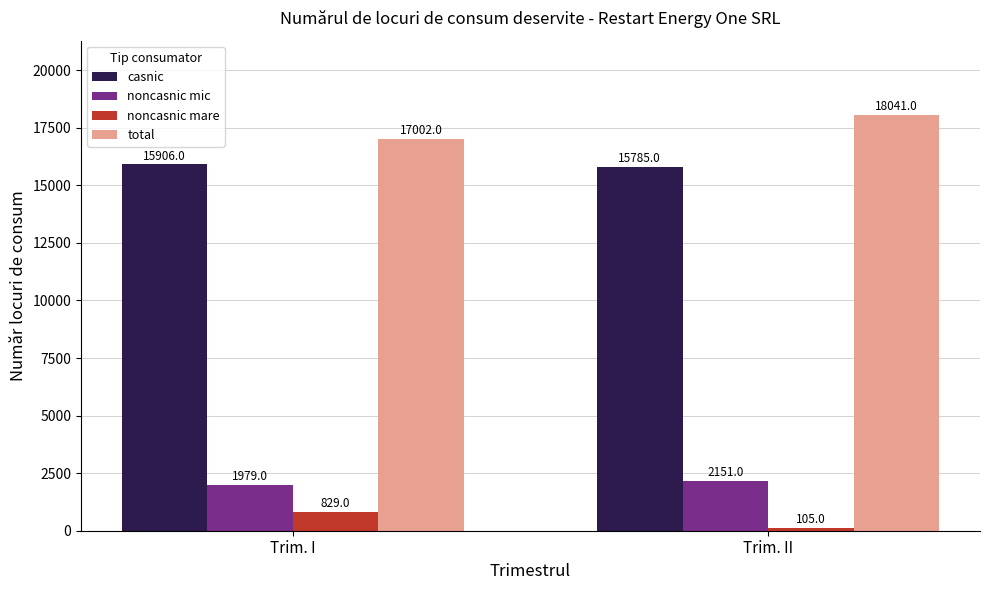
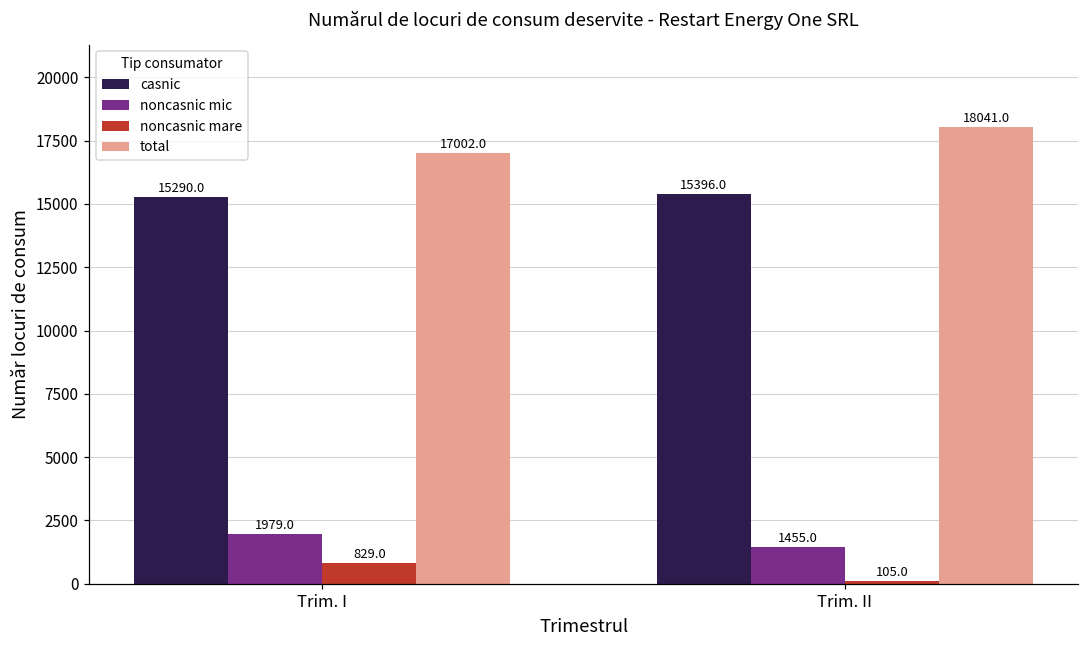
casnic, Trim. I: 15906.0 -> 15290.0
casnic, Trim. II: 15785.0 -> 15396.0
noncasnic mic, Trim. II: 2151.0 -> 1455.0
